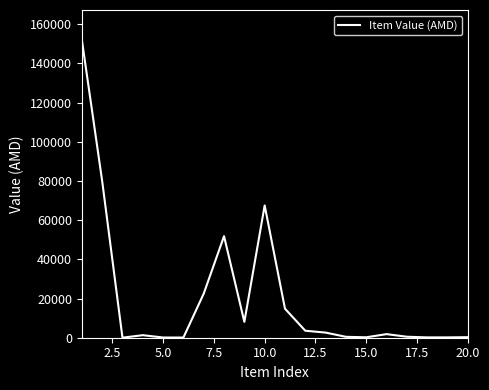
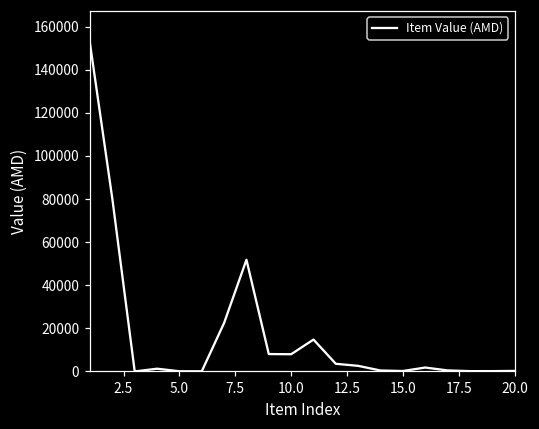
10.0: 67000 -> 8000
